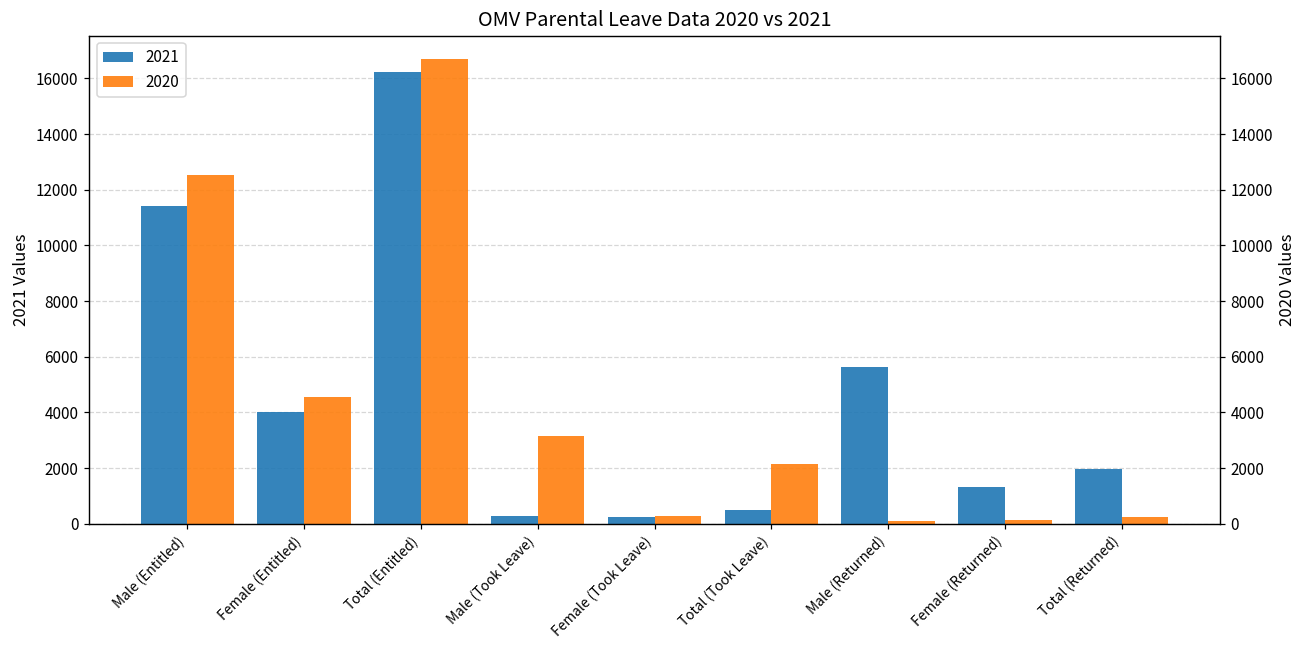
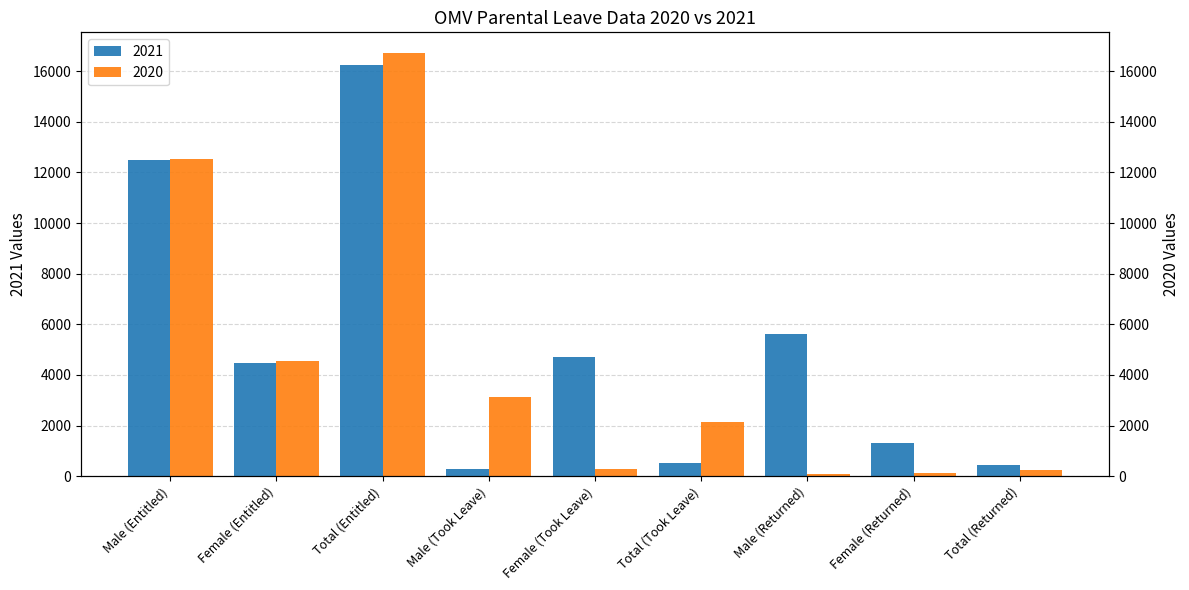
2021, Male (Entitled): 11400 -> 12500
2021, Female (Entitled): 4000 -> 4500
2021, Female (Took Leave): 200 -> 4700
2021, Total (Returned): 2000 -> 500
